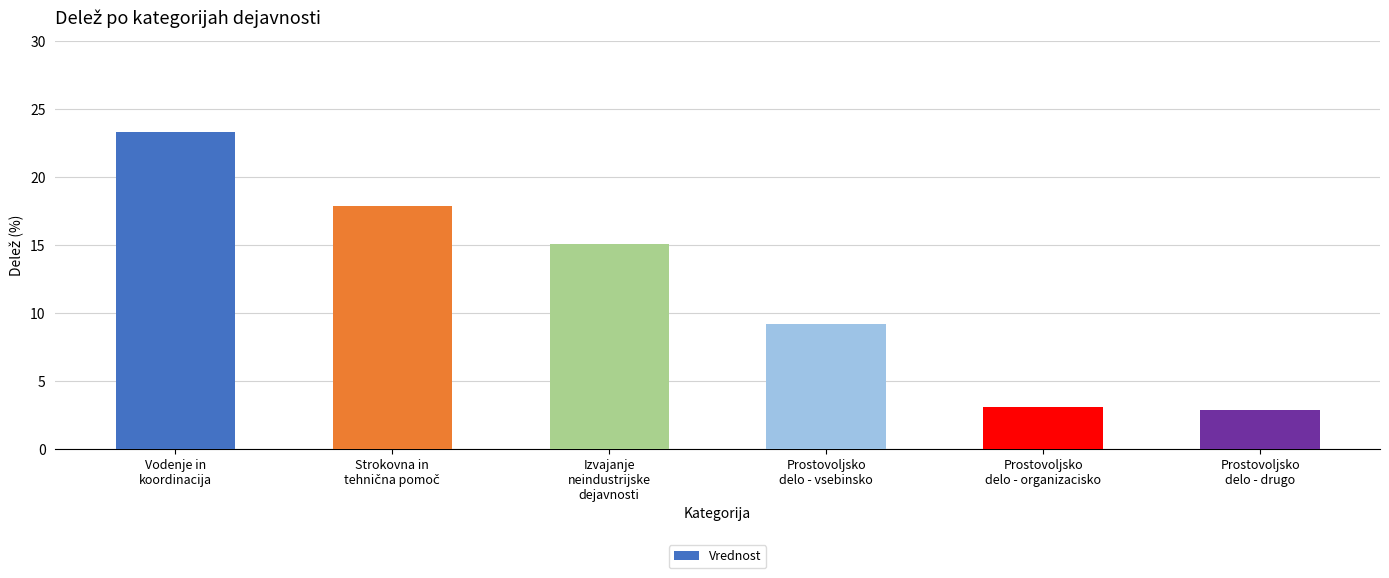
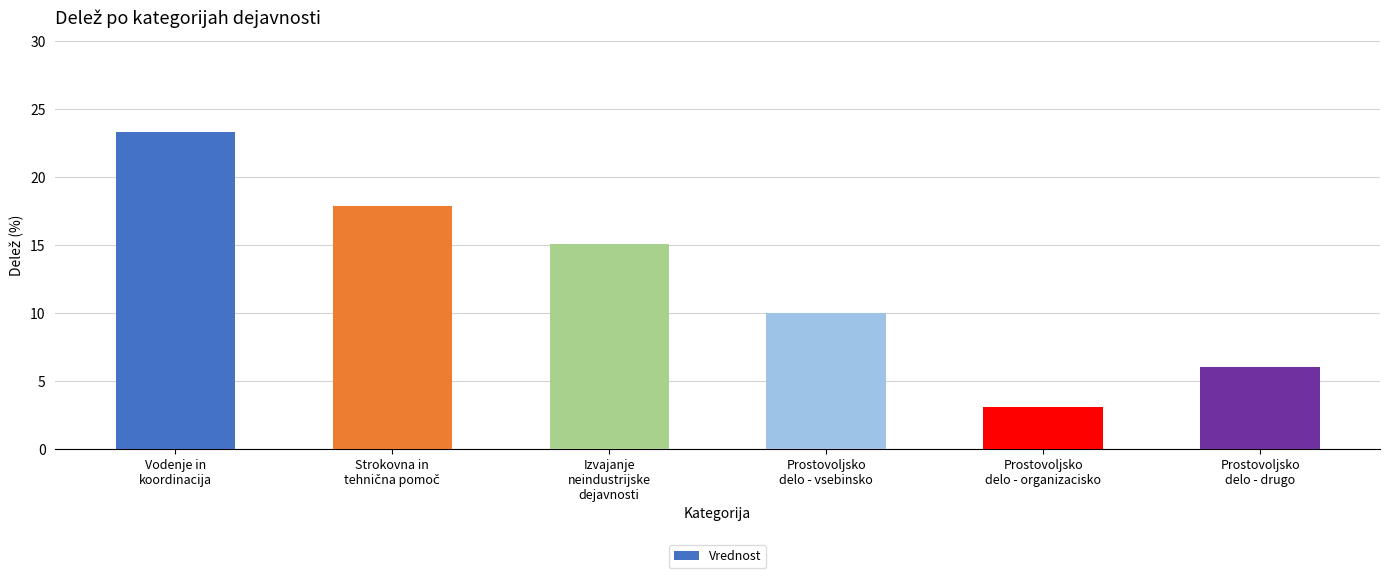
Prostovoljsko delo - vsebinsko: 9.2 -> 10.0
Prostovoljsko delo - drugo: 2.9 -> 6.0
